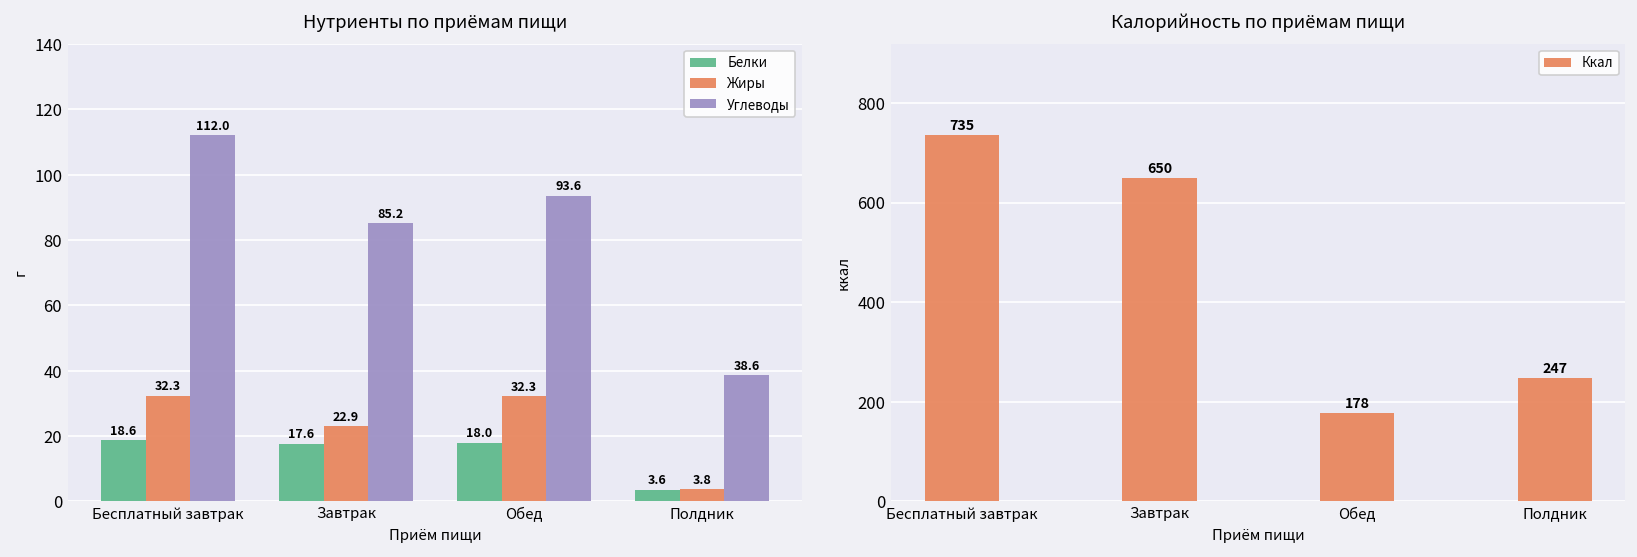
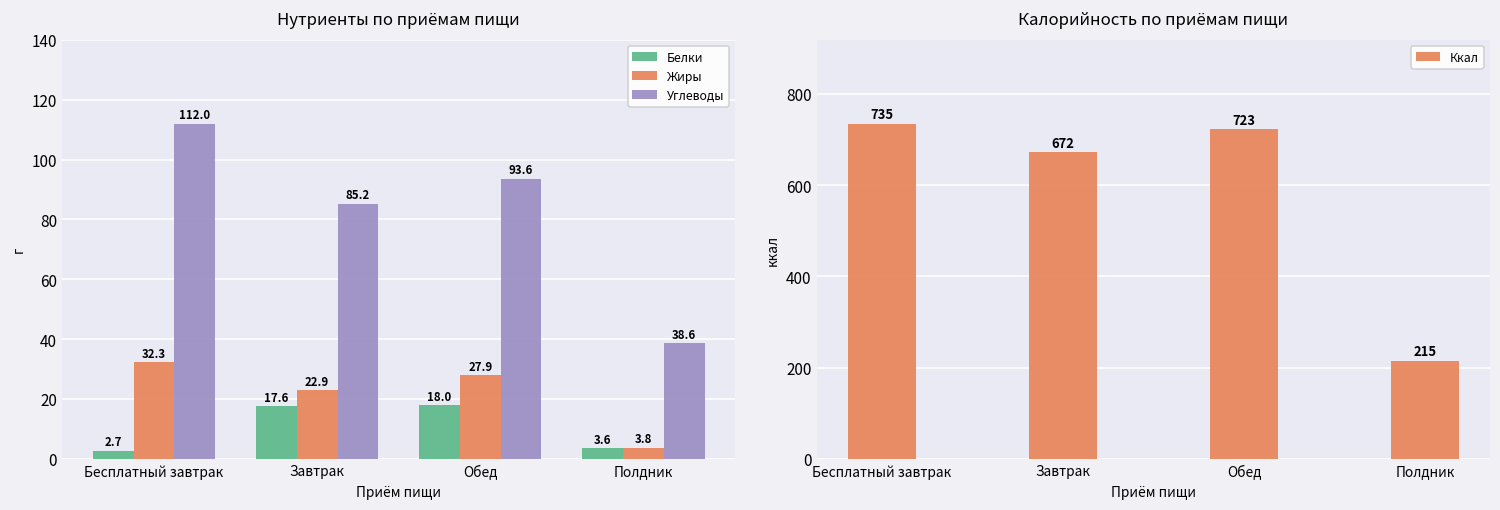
Нутриенты по приёмам пищи, Белки, Бесплатный завтрак: 18.6 -> 2.7
Нутриенты по приёмам пищи, Жиры, Обед: 32.3 -> 27.9
Калорийность по приёмам пищи, Завтрак: 650 -> 672
Калорийность по приёмам пищи, Обед: 178 -> 723
Калорийность по приёмам пищи, Полдник: 247 -> 215
